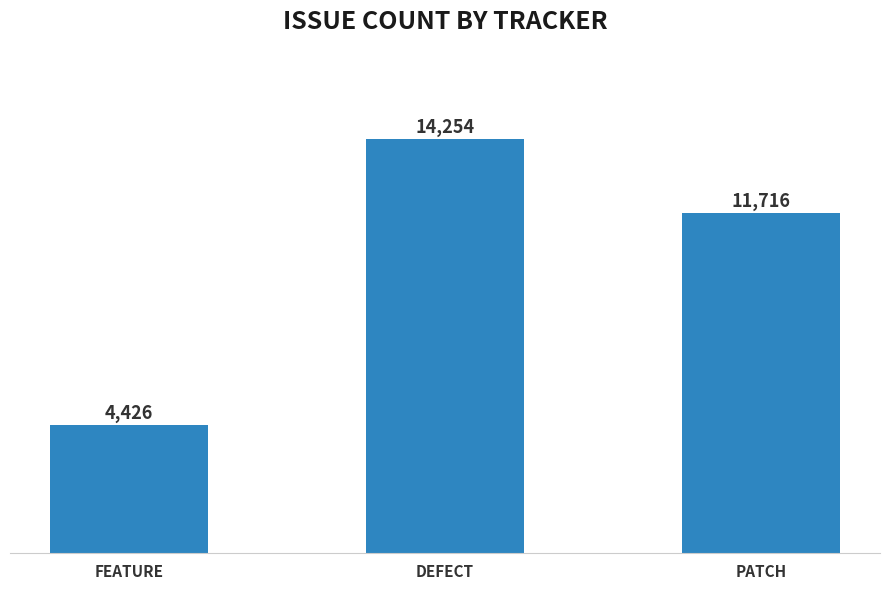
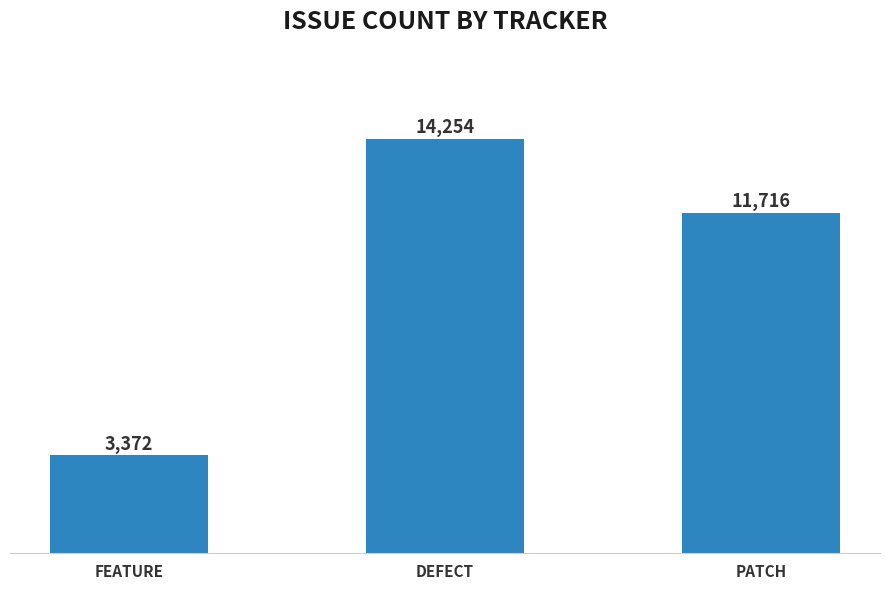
FEATURE: 4,426 -> 3,372
